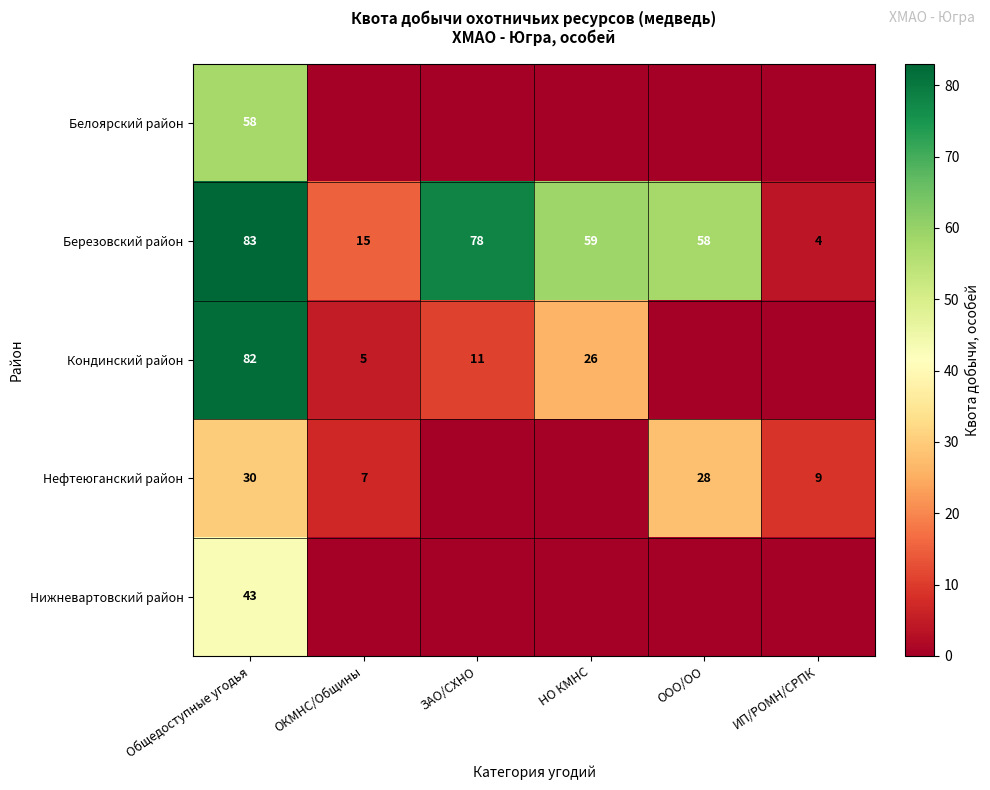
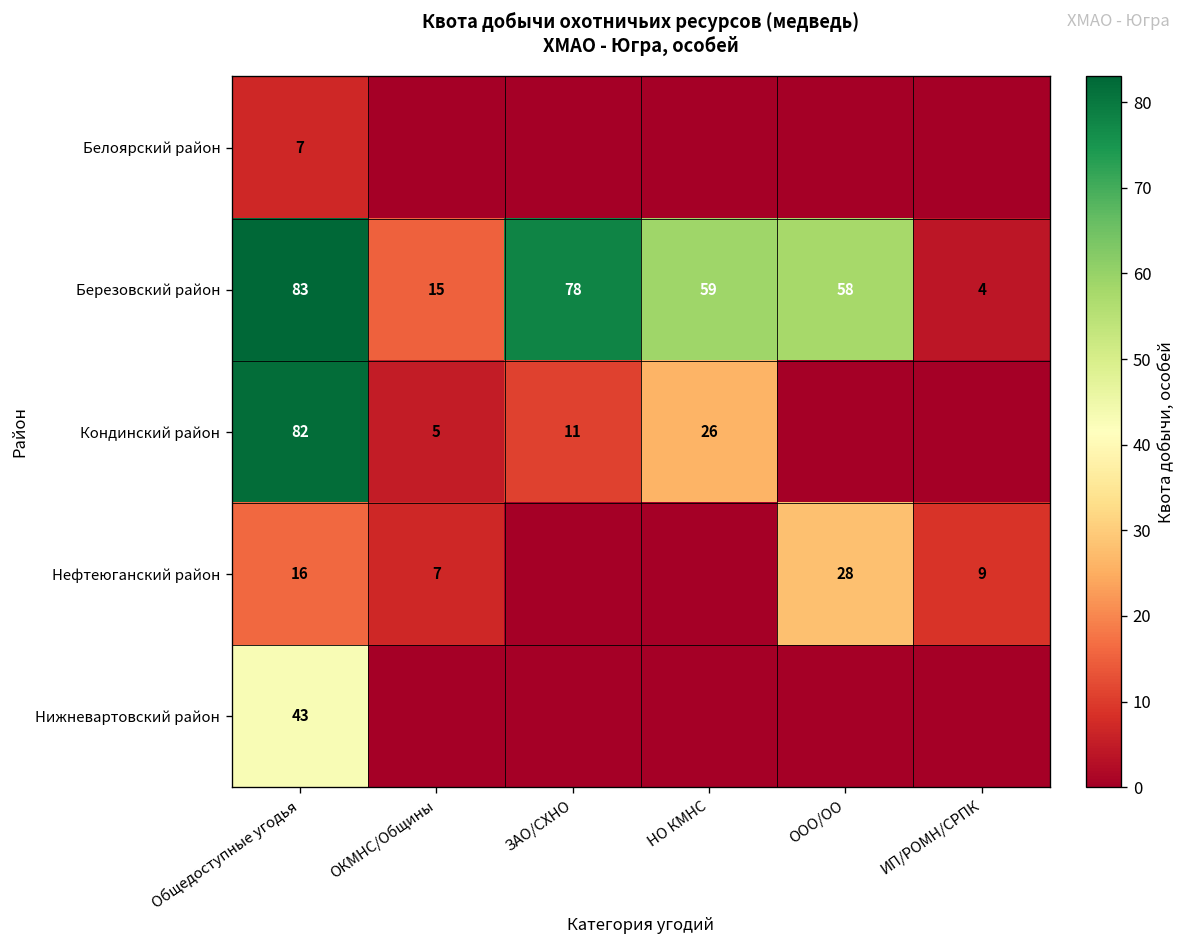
Белоярский район, Общедоступные угодья: 58 -> 7
Нефтеюганский район, Общедоступные угодья: 30 -> 16
